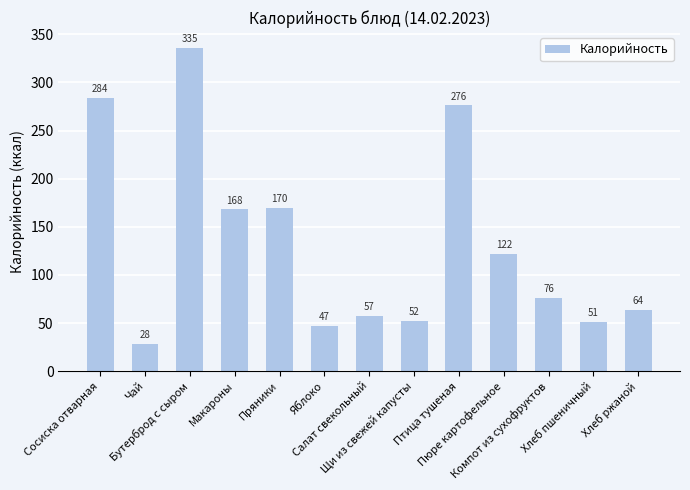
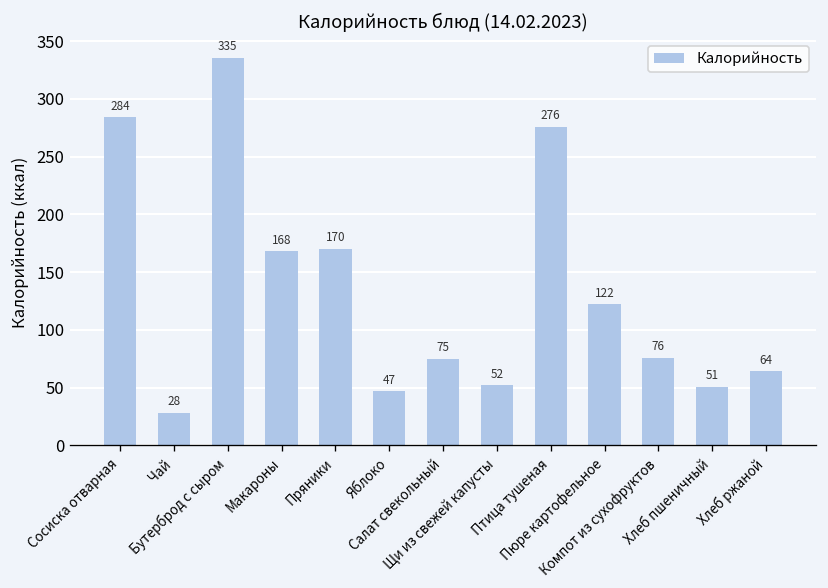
Салат свекольный: 57 -> 75
